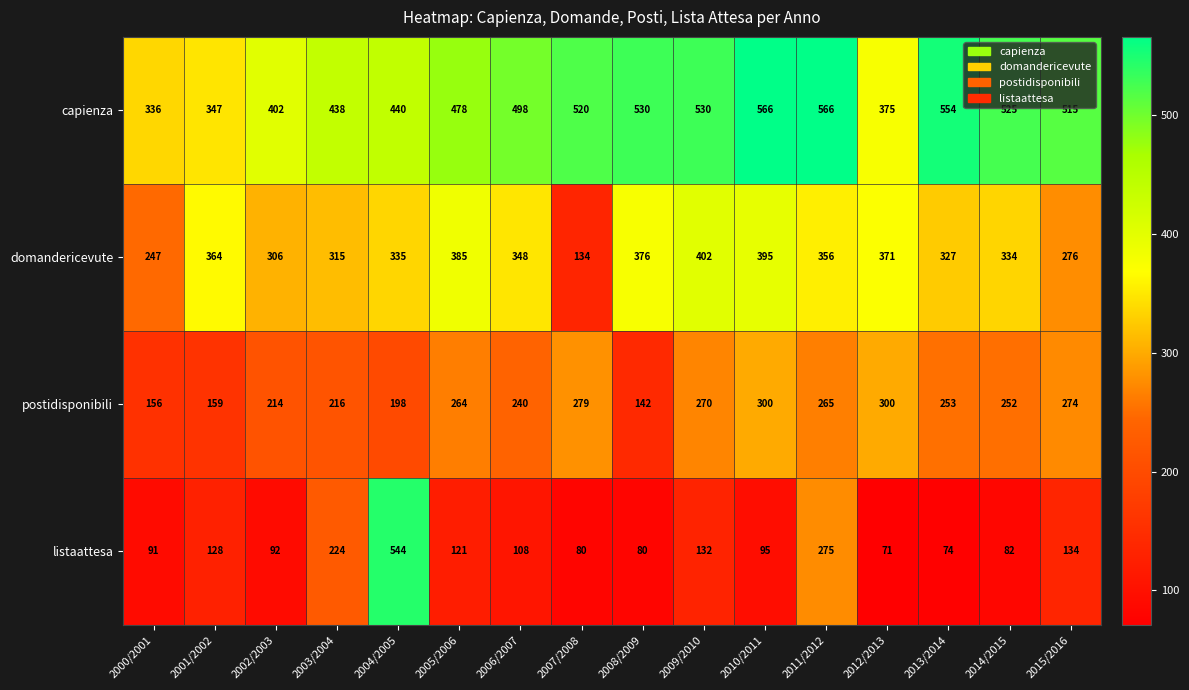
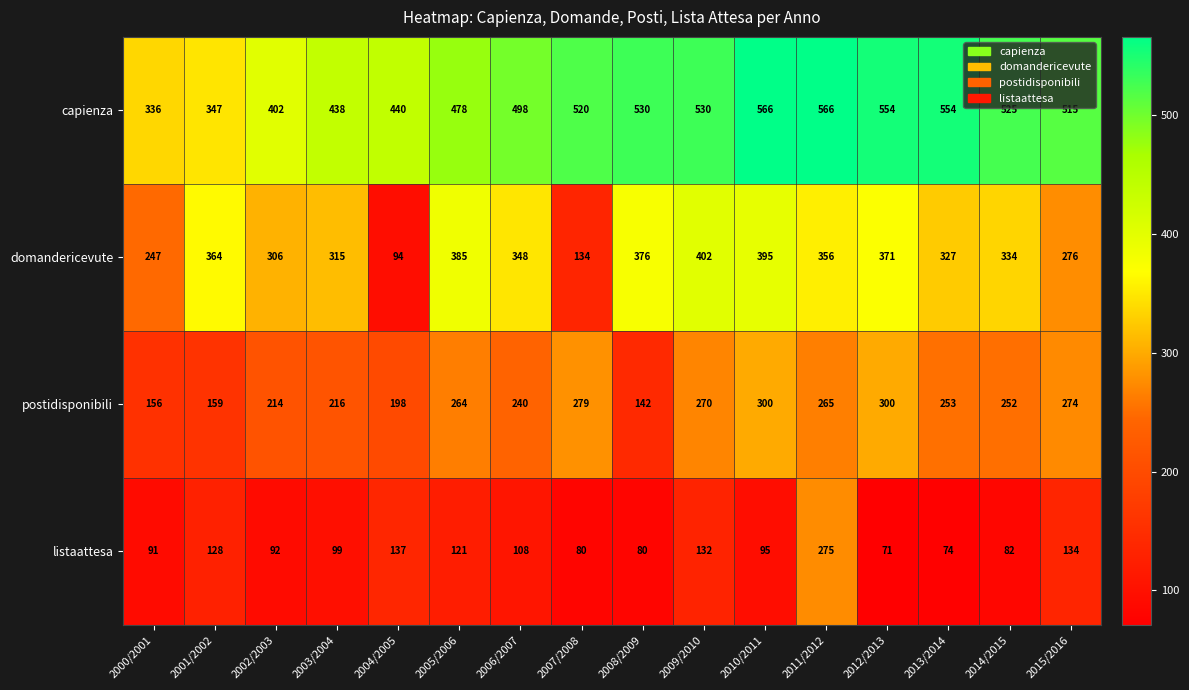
capienza, 2012/2013: 375 -> 554
domandericevute, 2004/2005: 335 -> 94
listaattesa, 2003/2004: 224 -> 99
listaattesa, 2004/2005: 544 -> 137
